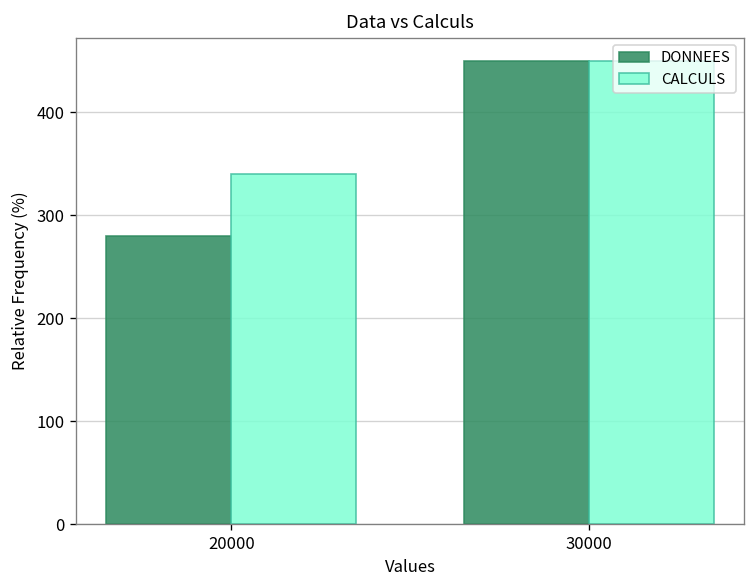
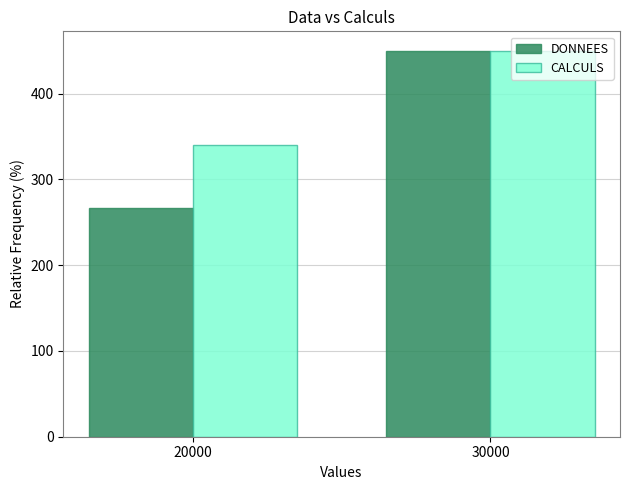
DONNEES, 20000: 280 -> 270
